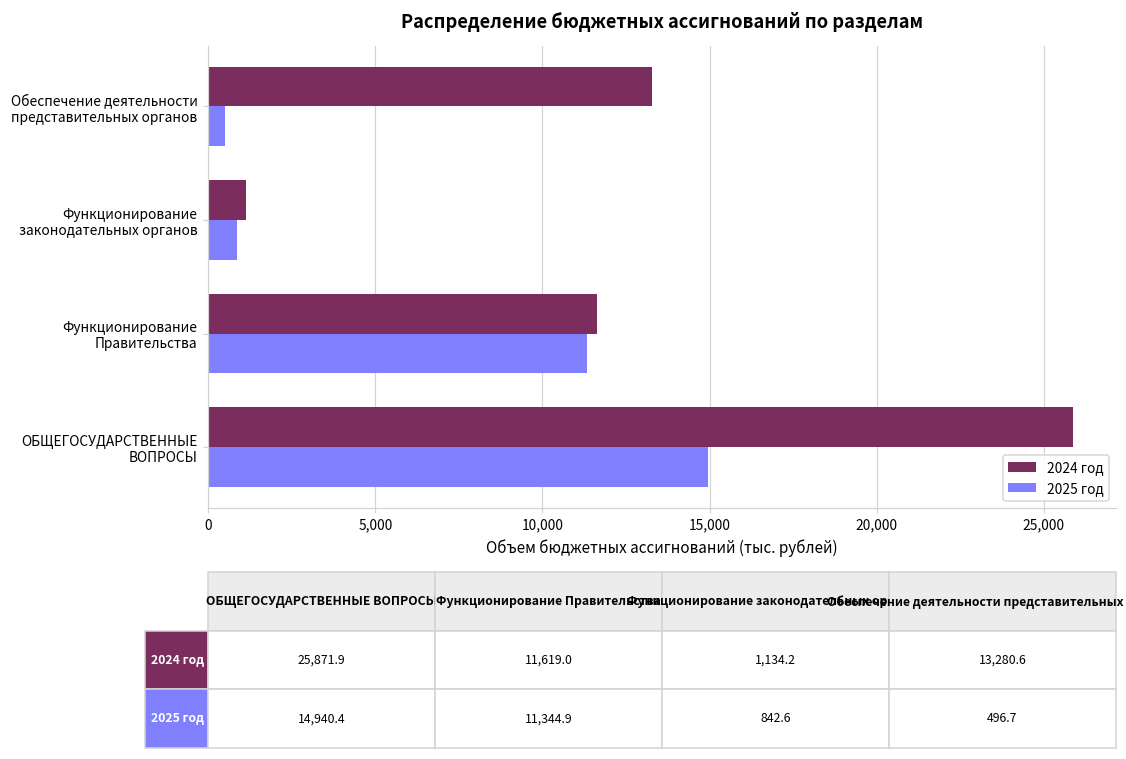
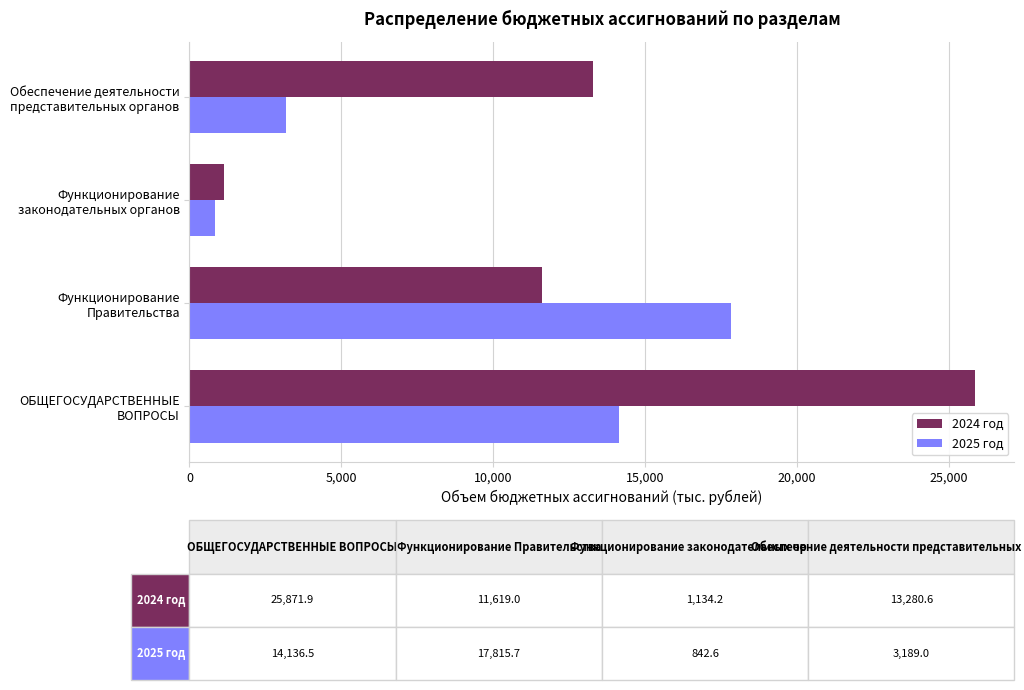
2025 год, Обеспечение деятельности представительных органов: 496.7 -> 3,189.0
2025 год, Функционирование Правительства: 11,344.9 -> 17,815.7
2025 год, ОБЩЕГОСУДАРСТВЕННЫЕ ВОПРОСЫ: 14,940.4 -> 14,136.5
